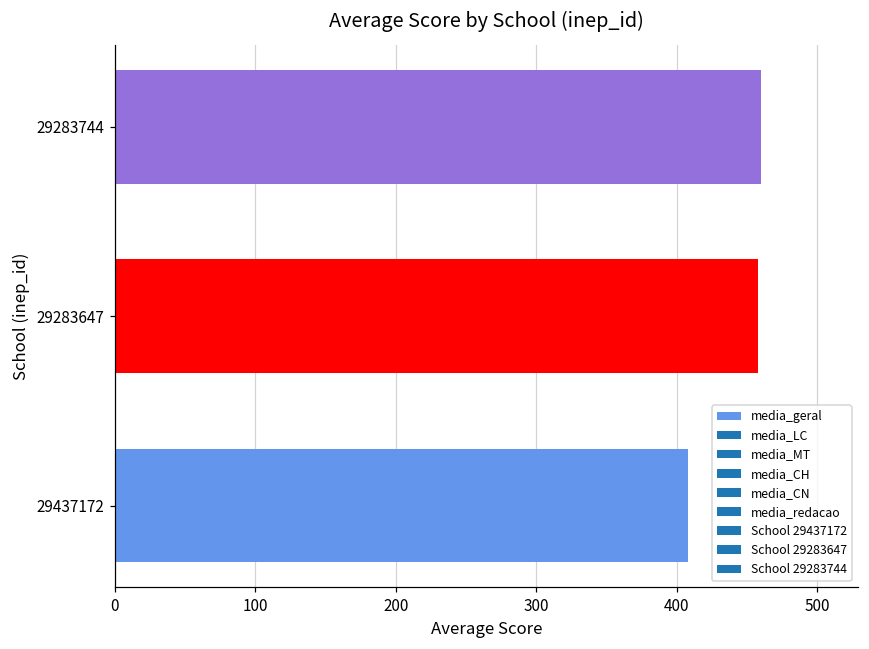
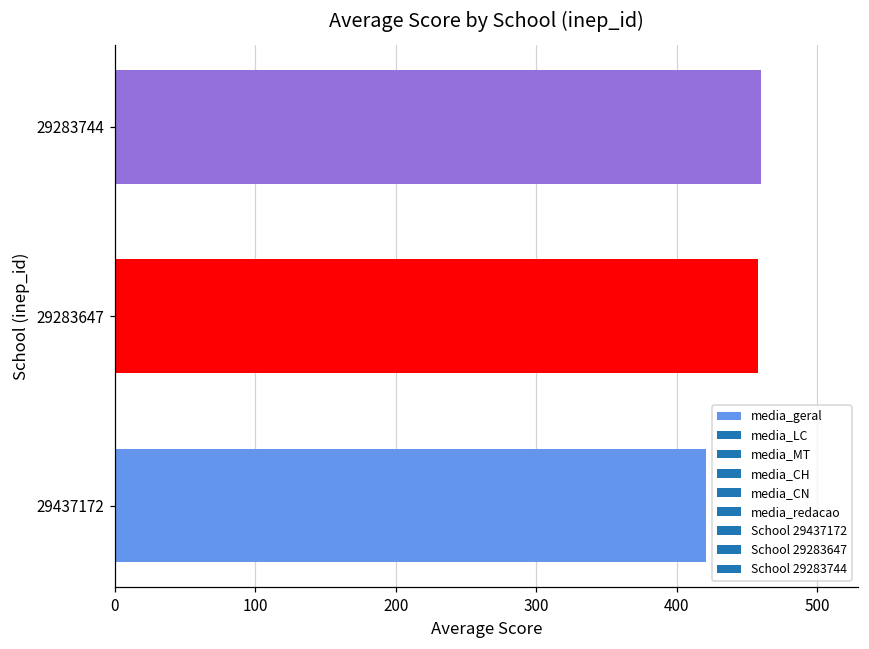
29437172: 408 -> 421
